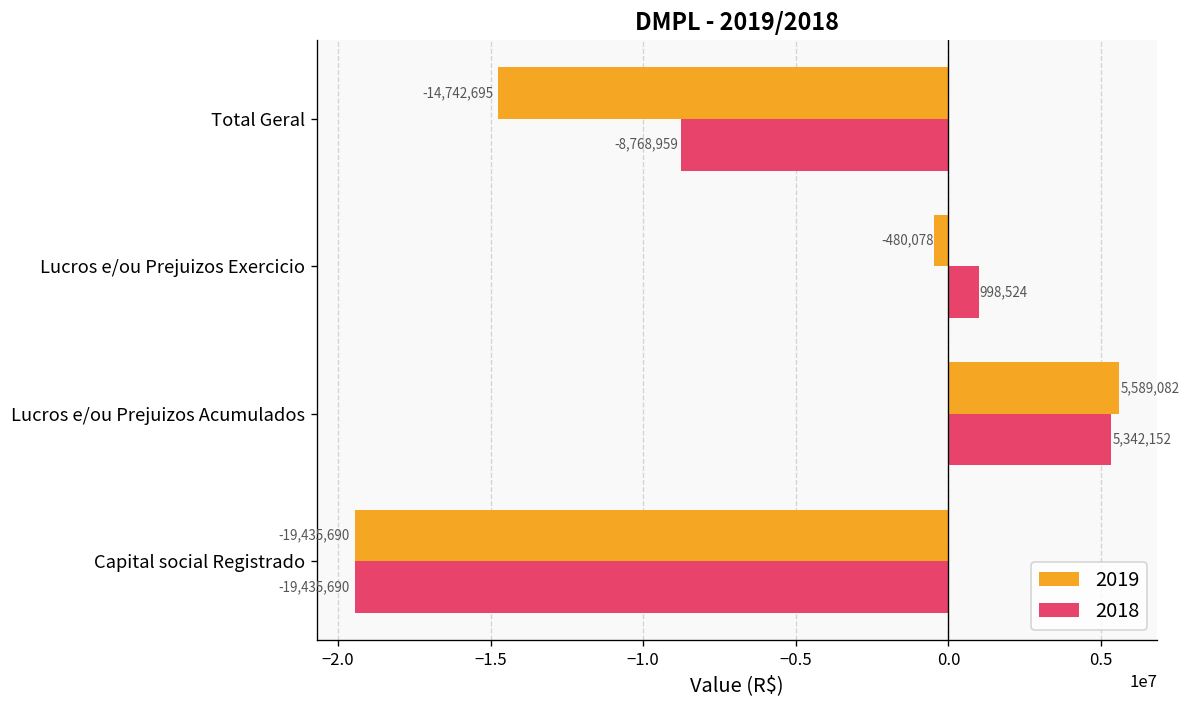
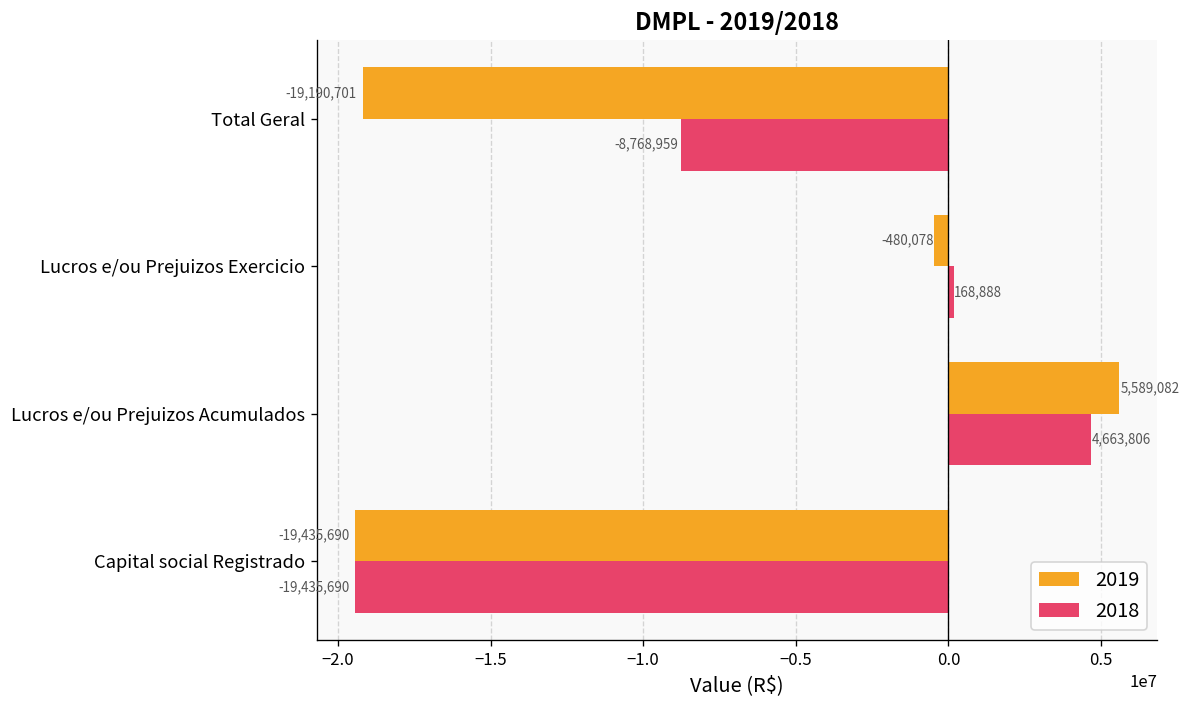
2019, Total Geral: -14,742,695 -> -19,190,701
2018, Lucros e/ou Prejuizos Exercicio: 998,524 -> 168,888
2018, Lucros e/ou Prejuizos Acumulados: 5,342,152 -> 4,663,806
